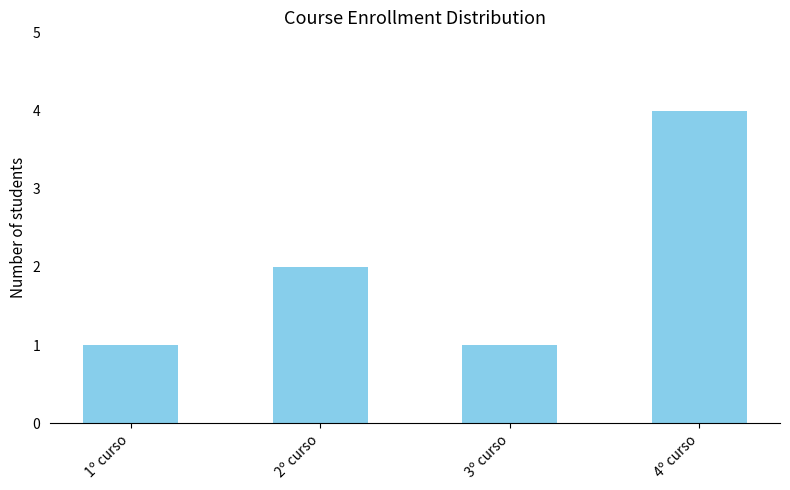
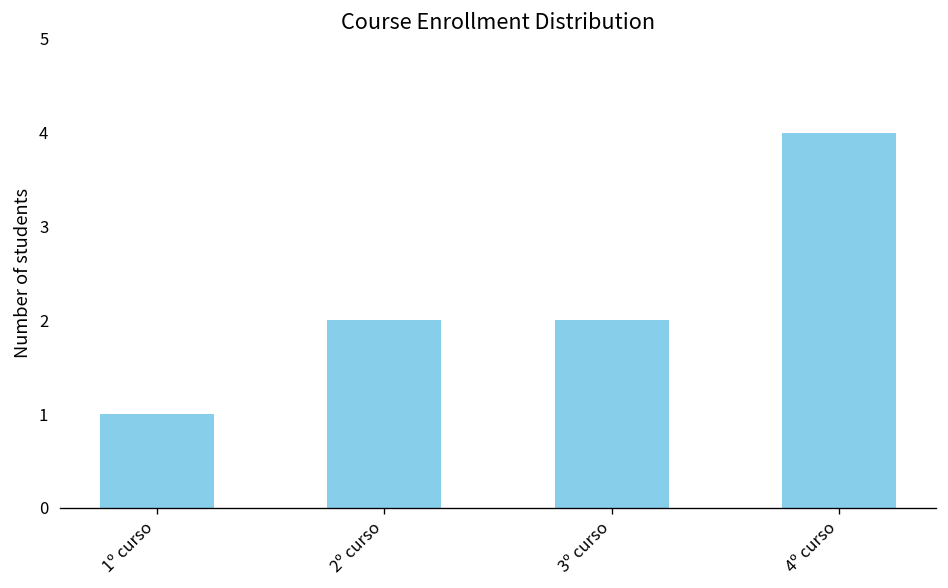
3º curso: 1 -> 2
